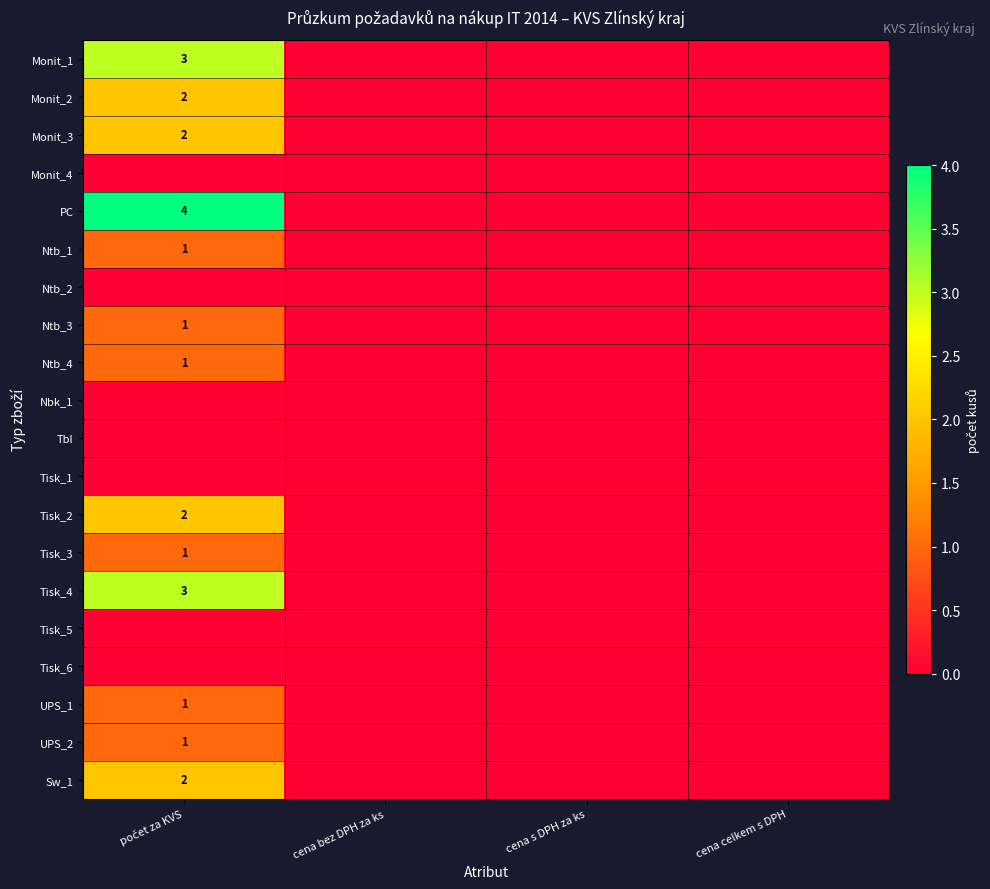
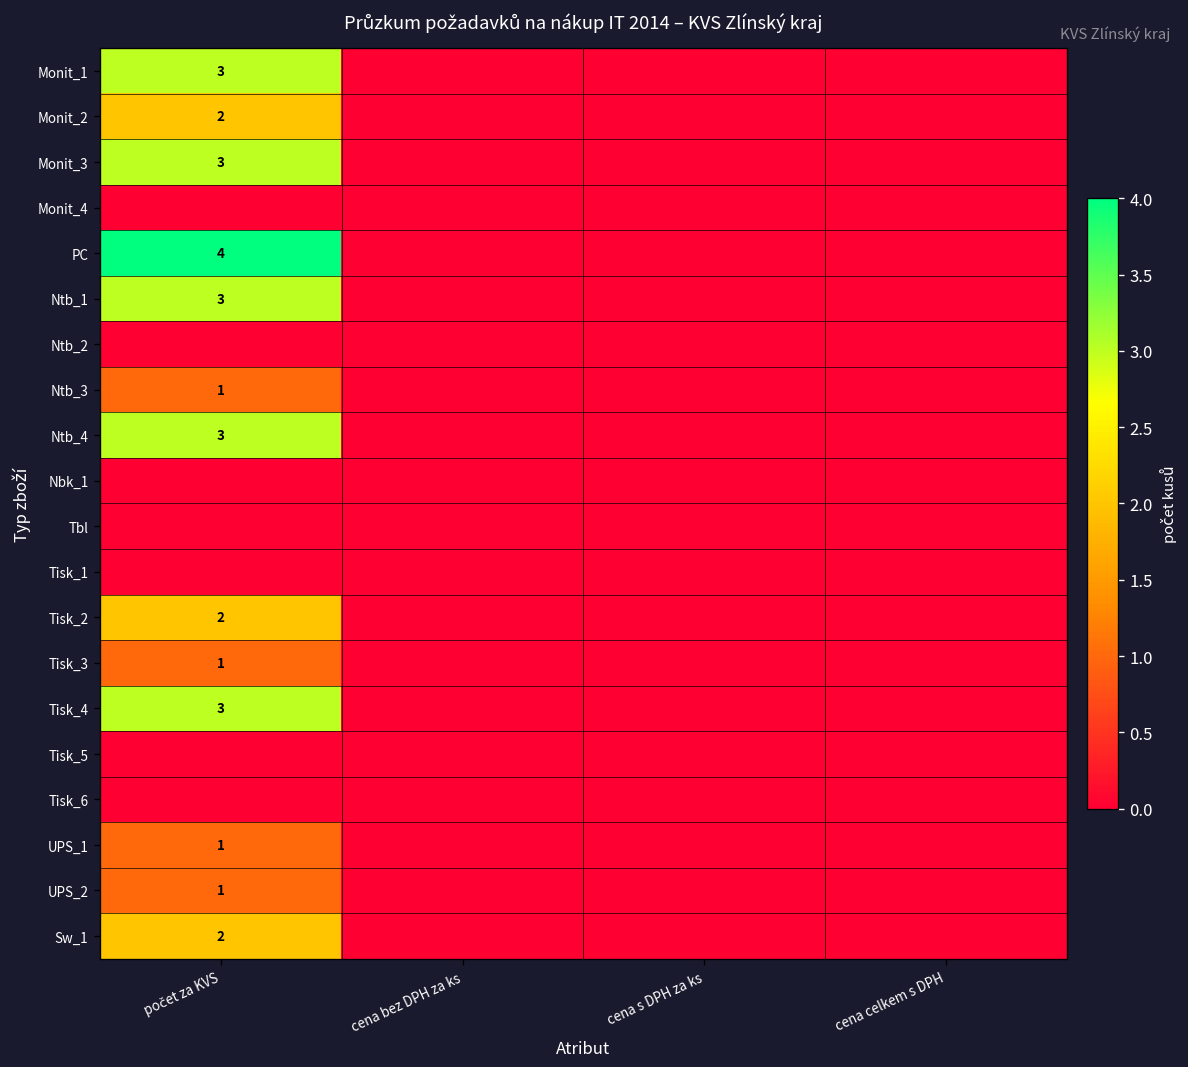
Monit_3, počet za KVS: 2 -> 3
Ntb_1, počet za KVS: 1 -> 3
Ntb_4, počet za KVS: 1 -> 3
